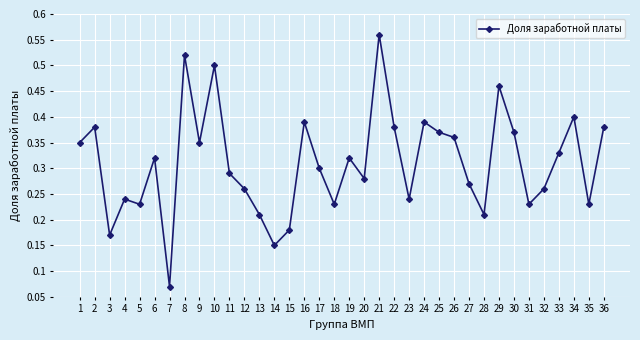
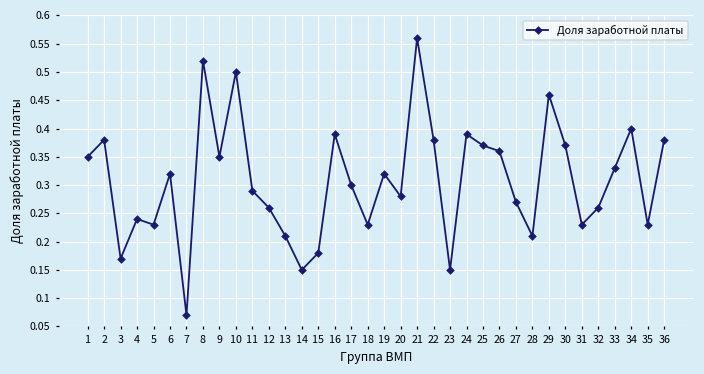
23: 0.24 -> 0.15
